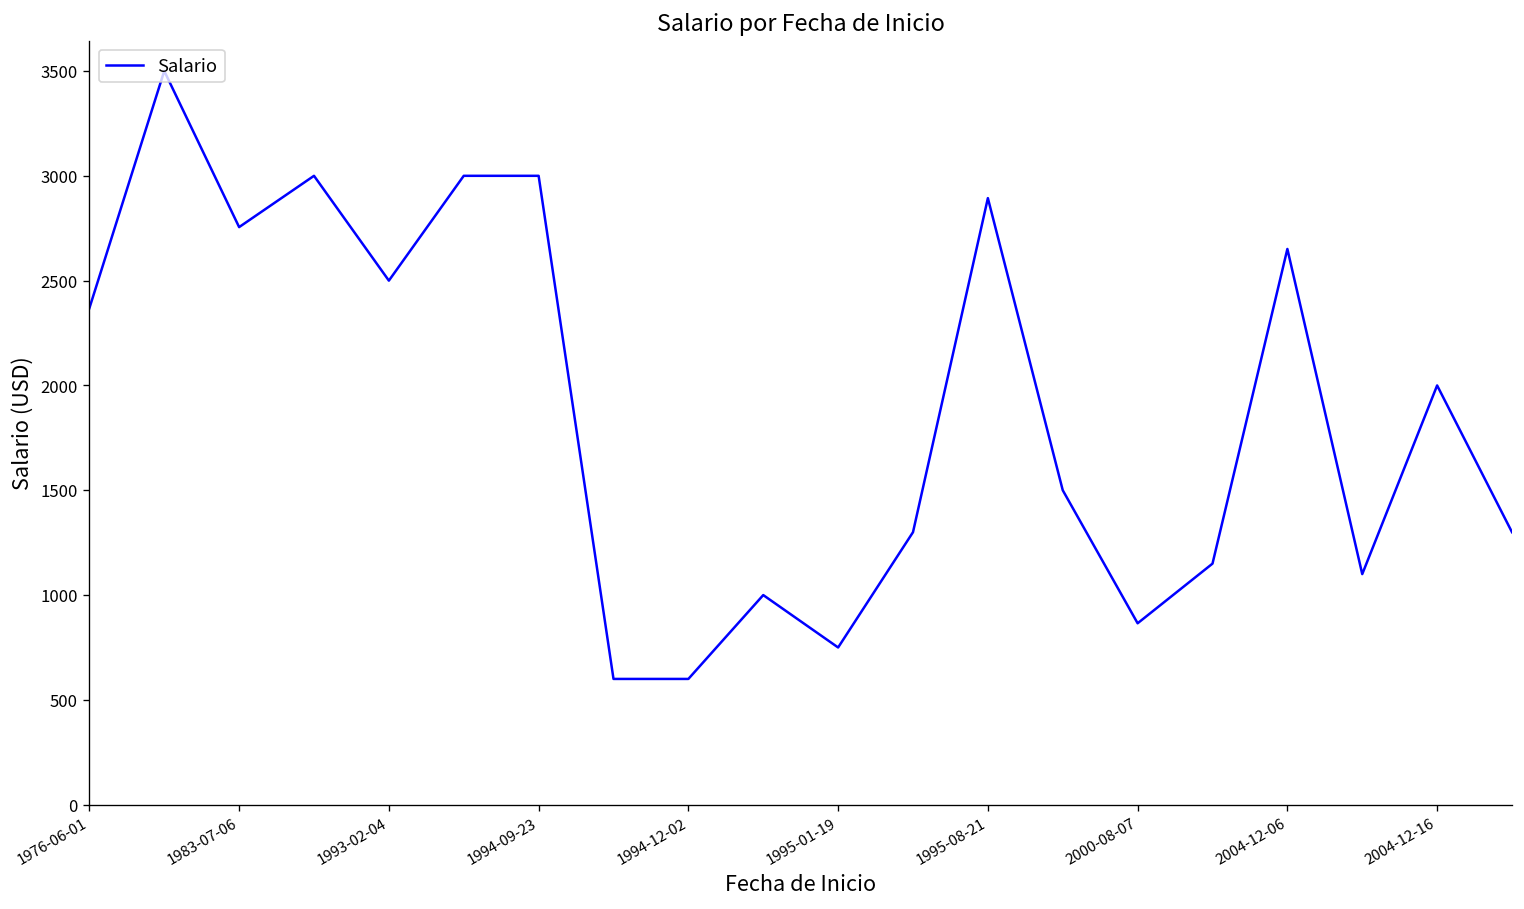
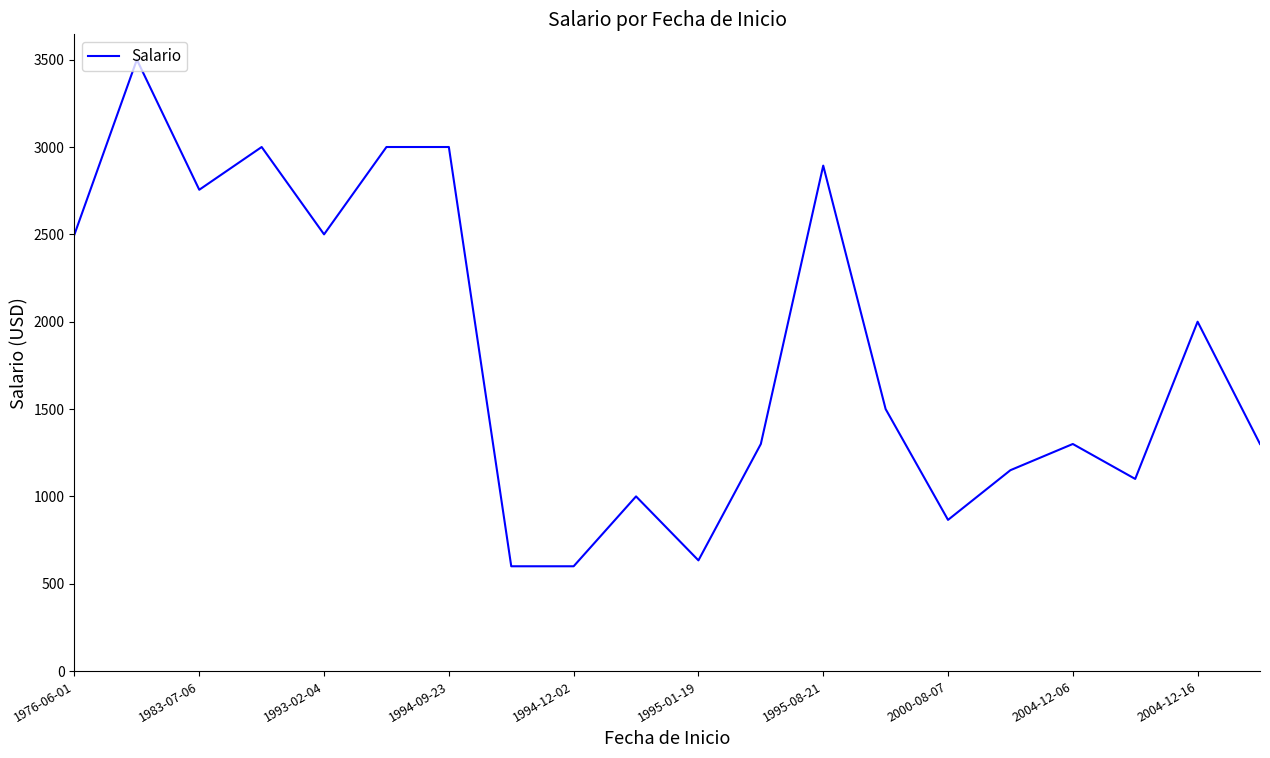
1976-06-01: 2370 -> 2500
1995-01-19: 750 -> 630
2004-12-06: 2650 -> 1300
